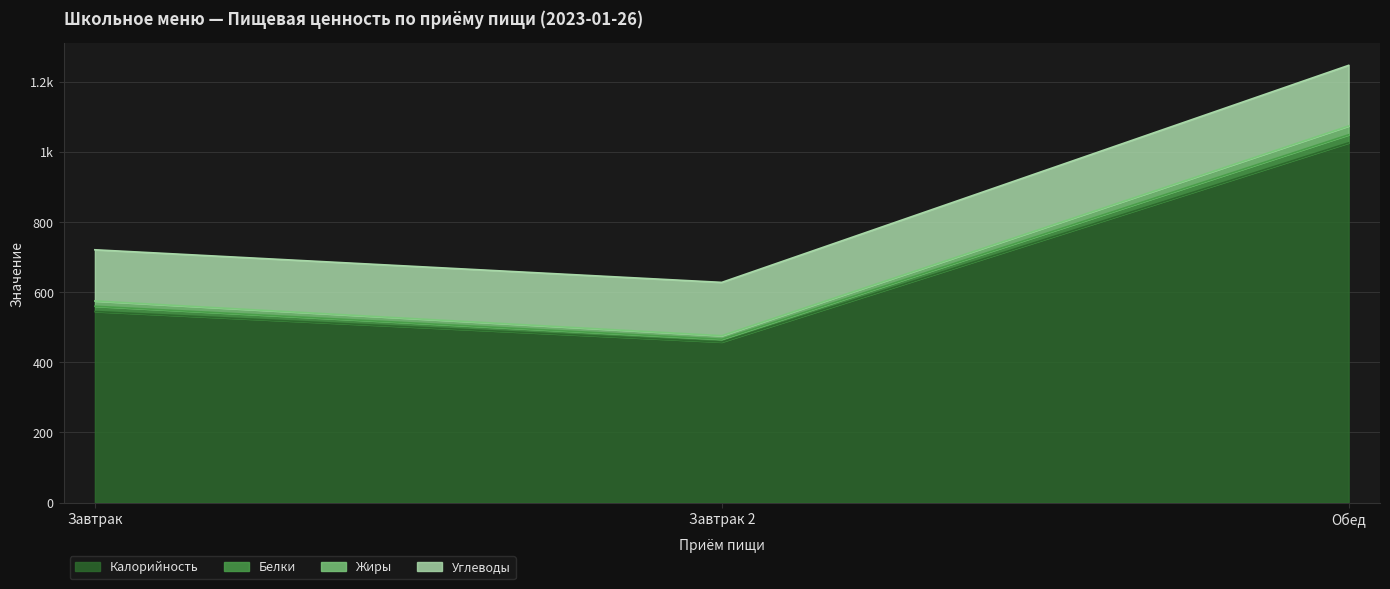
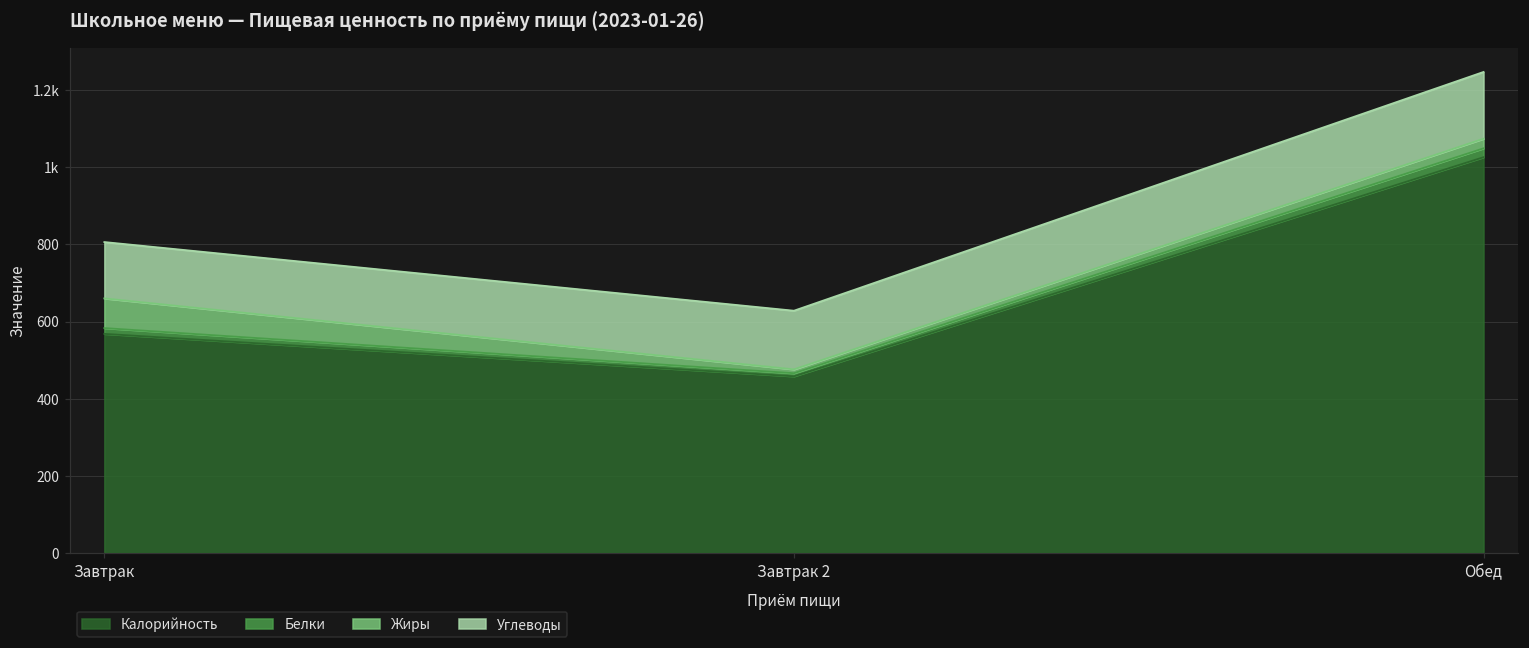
Калорийность, Завтрак: 550 -> 570
Жиры, Завтрак: 20 -> 80
